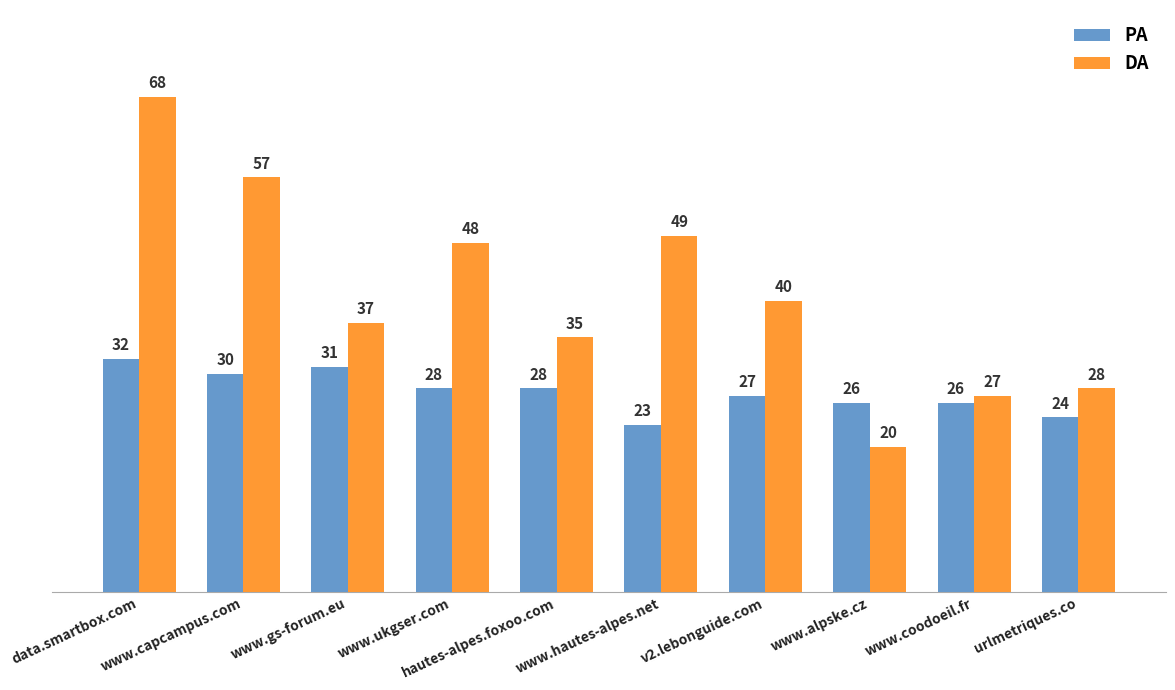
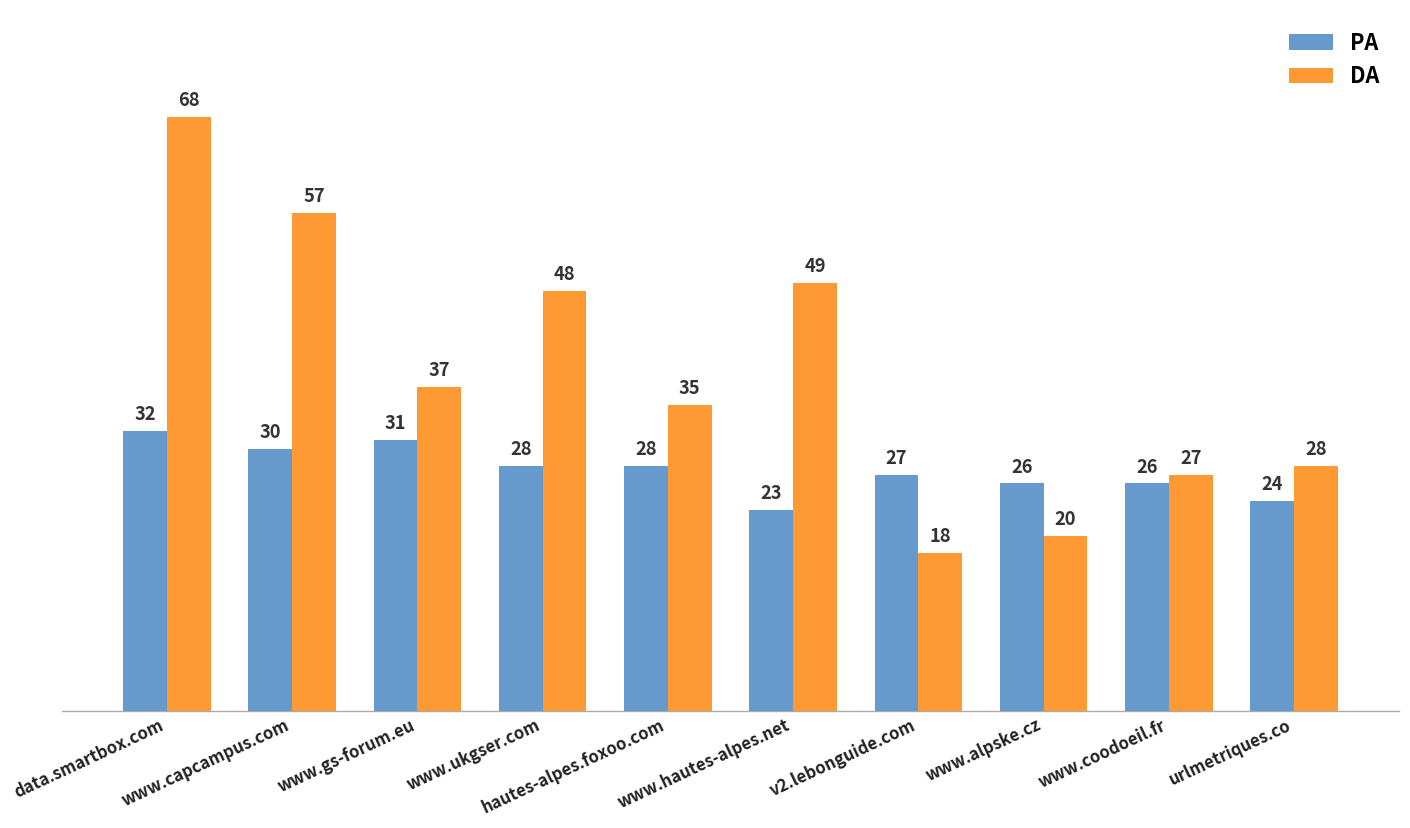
DA, v2.lebonguide.com: 40 -> 18
